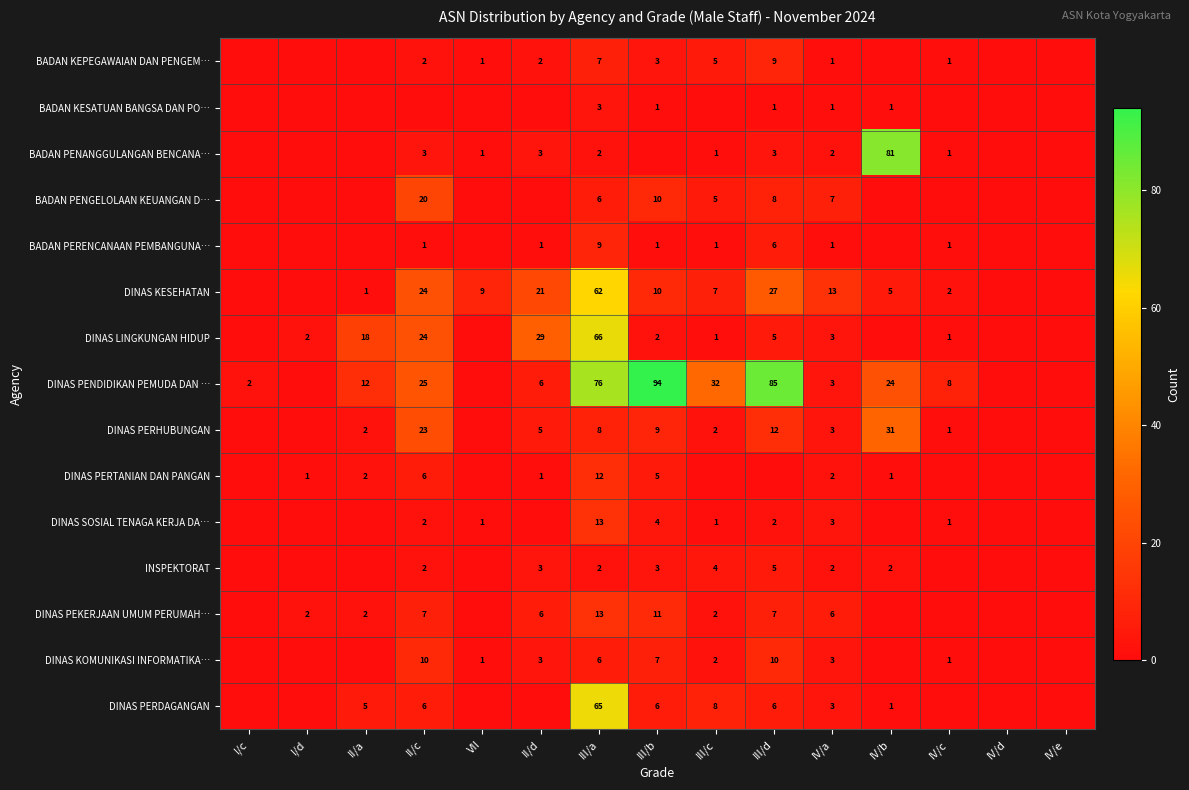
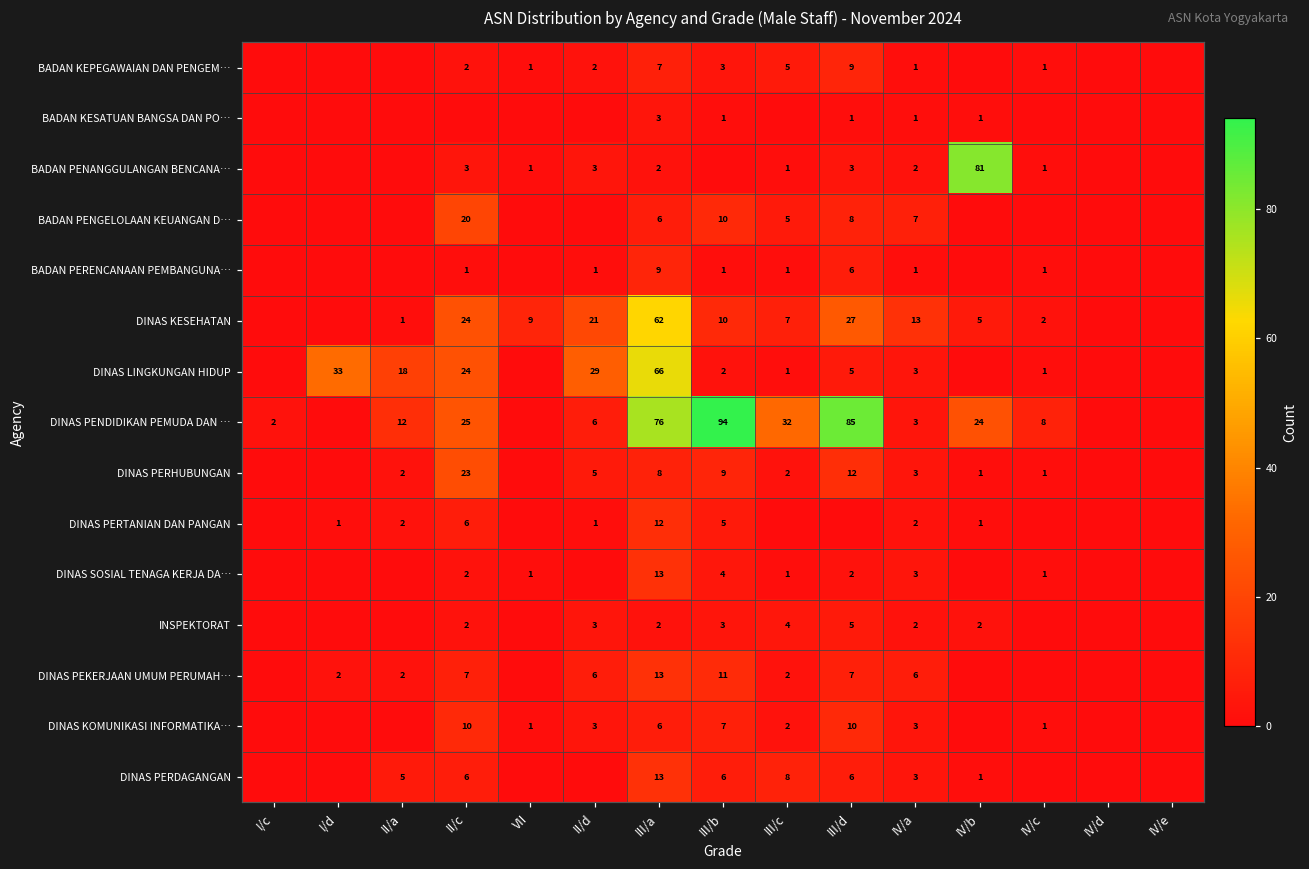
DINAS LINGKUNGAN HIDUP, I/d: 2 -> 33
DINAS PERHUBUNGAN, IV/b: 31 -> 1
DINAS PERDAGANGAN, III/a: 65 -> 13
